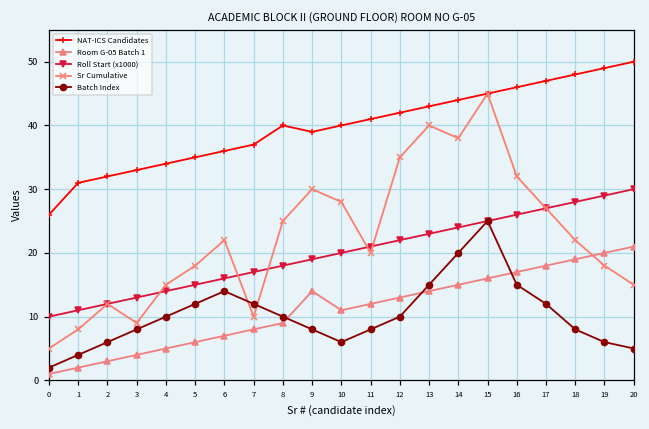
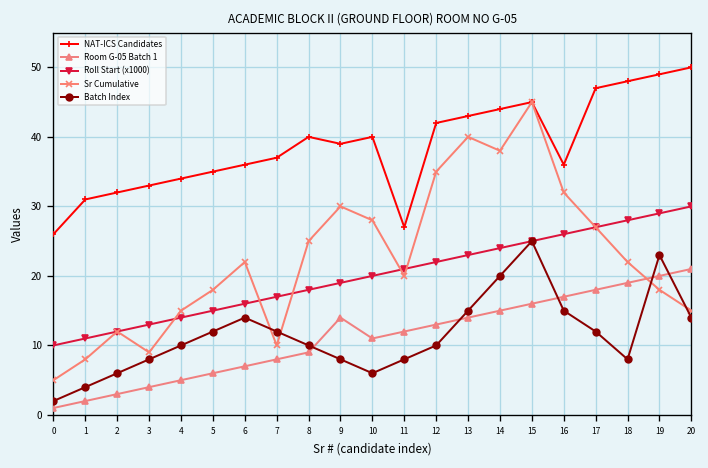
NAT-ICS Candidates, 11: 41 -> 27
NAT-ICS Candidates, 16: 46 -> 36
Batch Index, 19: 6 -> 23
Batch Index, 20: 5 -> 14
